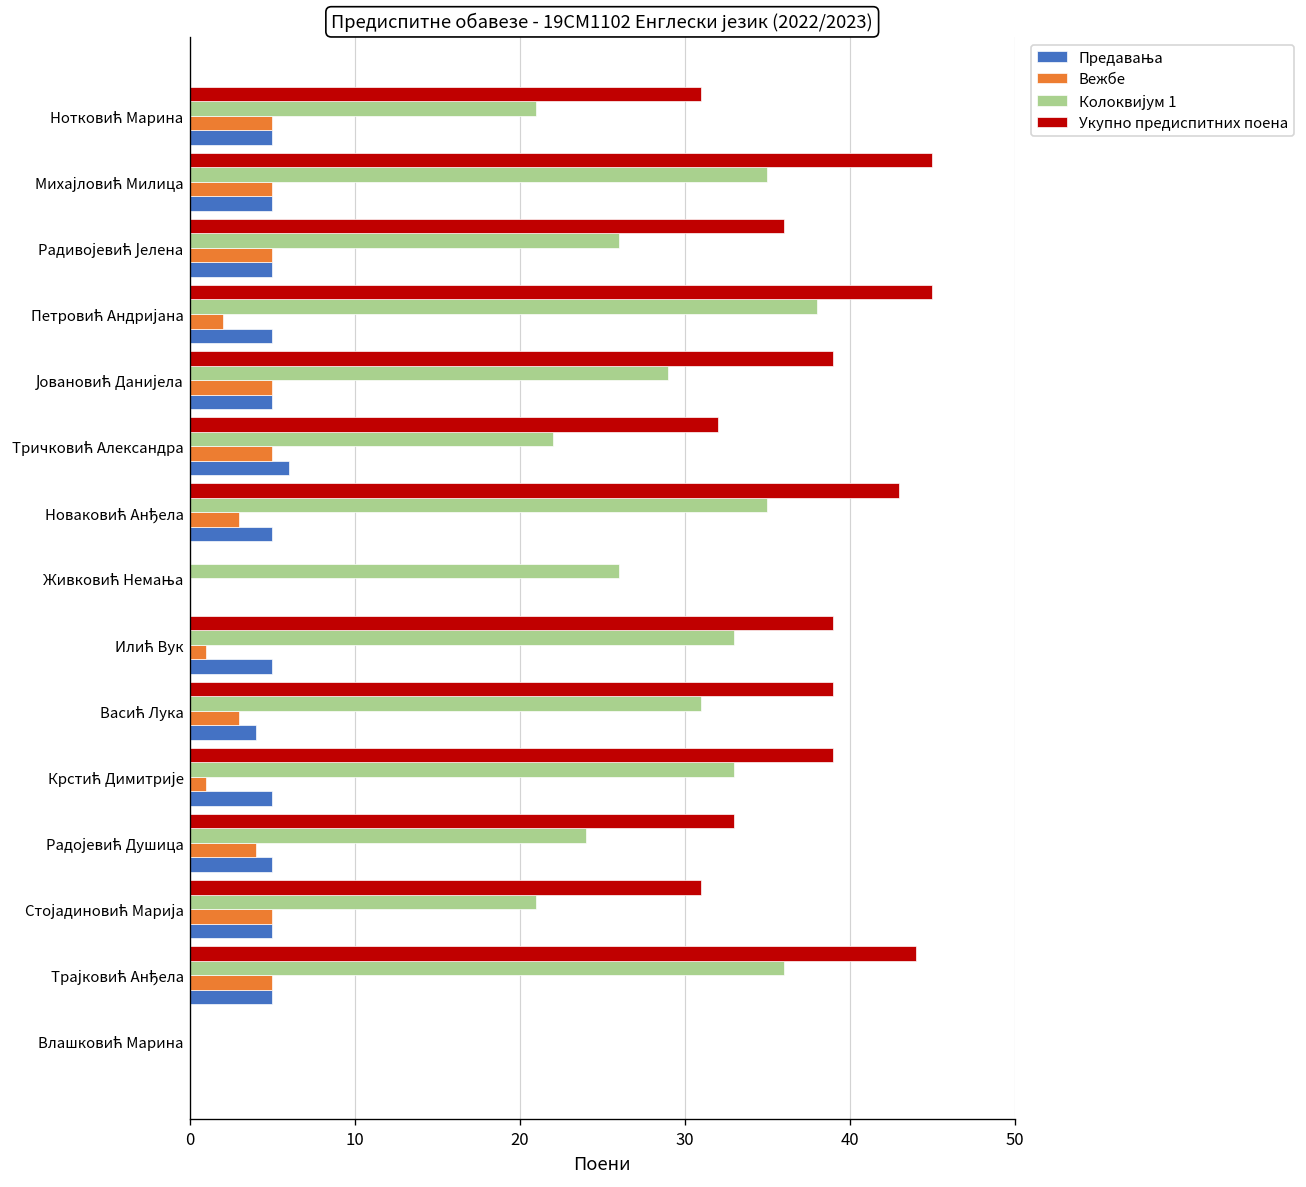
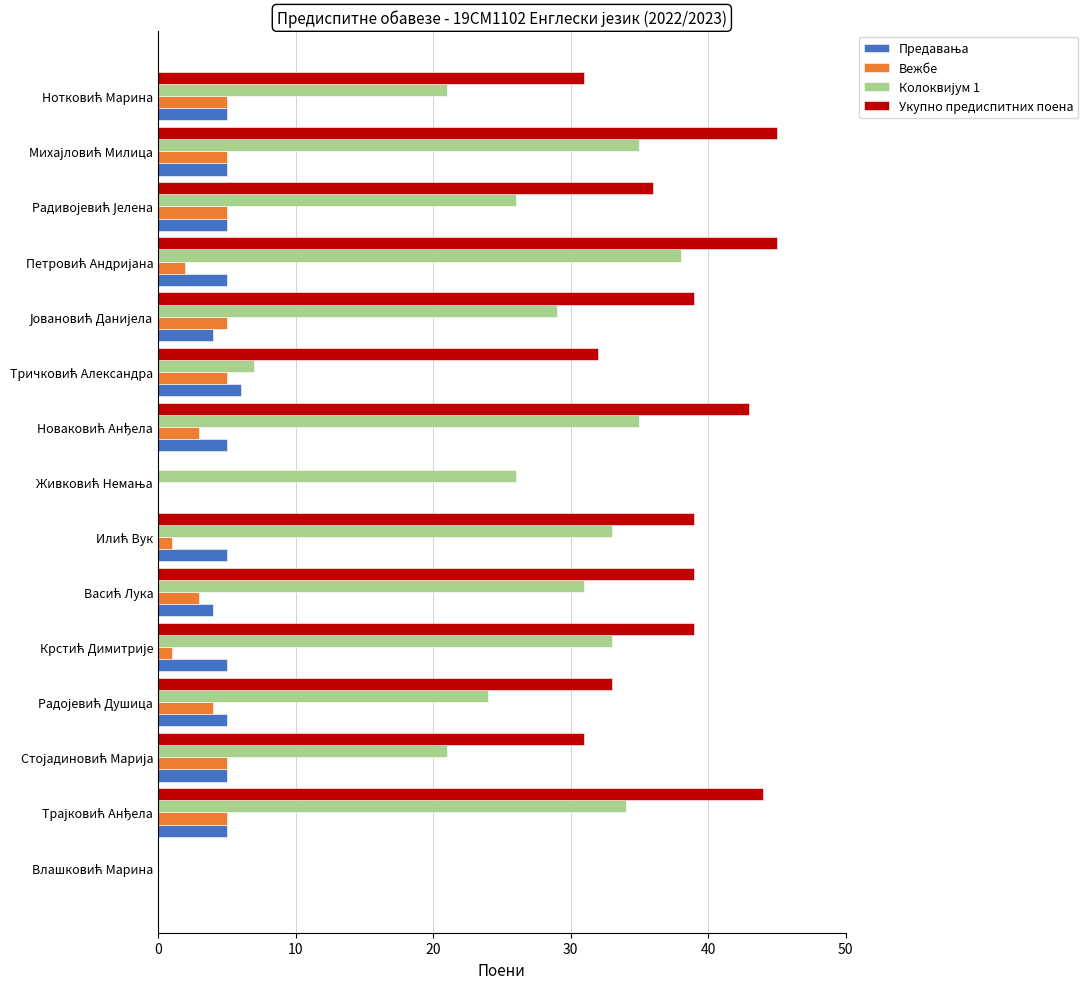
Предавања, Јовановић Данијела: 5 -> 4
Колоквијум 1, Тричковић Александра: 22 -> 7
Колоквијум 1, Трајковић Анђела: 36 -> 34
